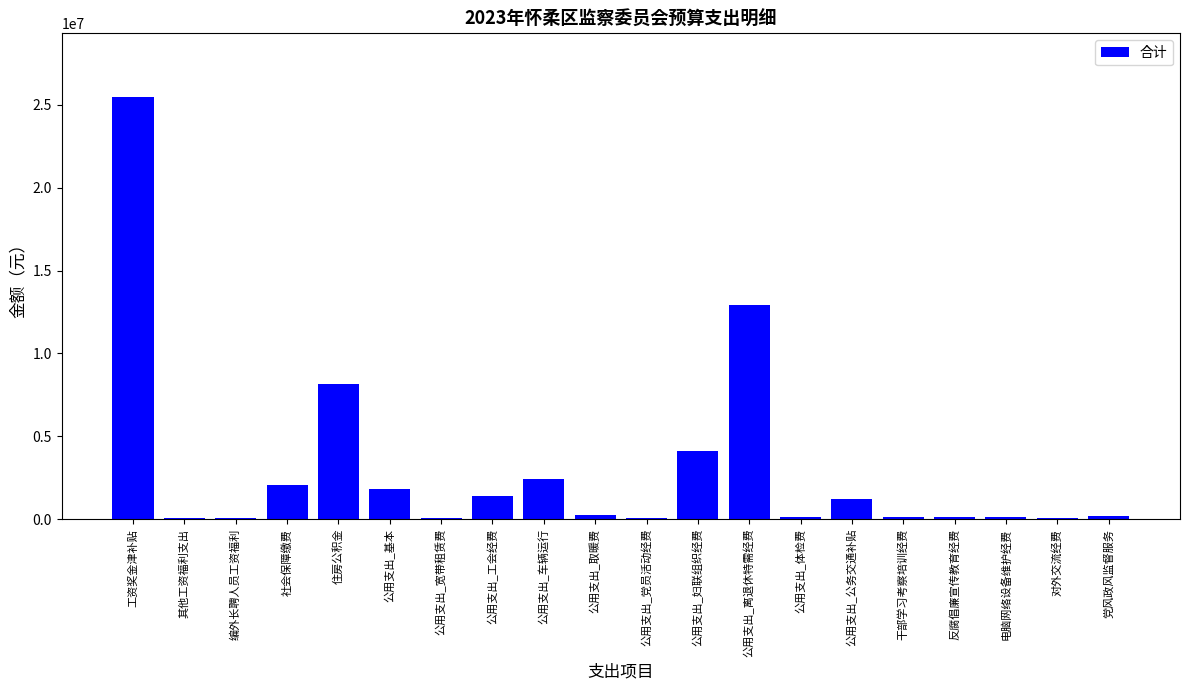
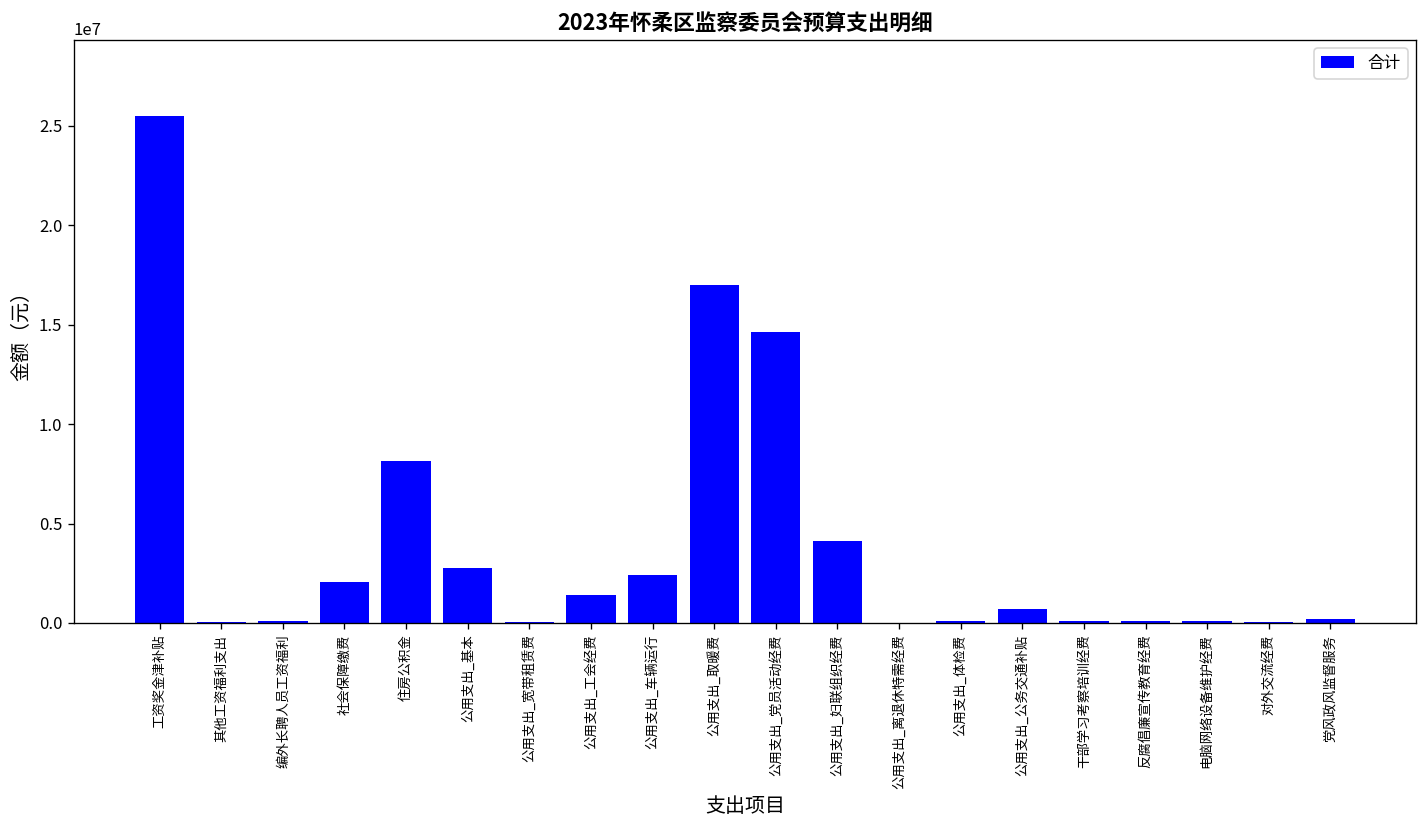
公用支出_基本: 1800000 -> 2800000
公用支出_取暖费: 300000 -> 17000000
公用支出_党员活动经费: 0 -> 14600000
公用支出_离退休特需经费: 12900000 -> 0
公用支出_公务交通补贴: 1200000 -> 700000
